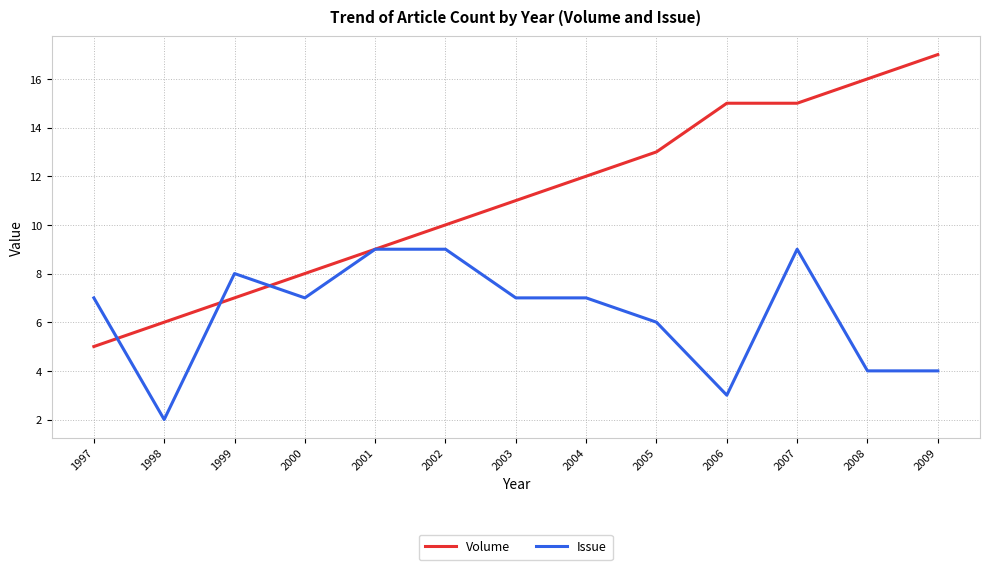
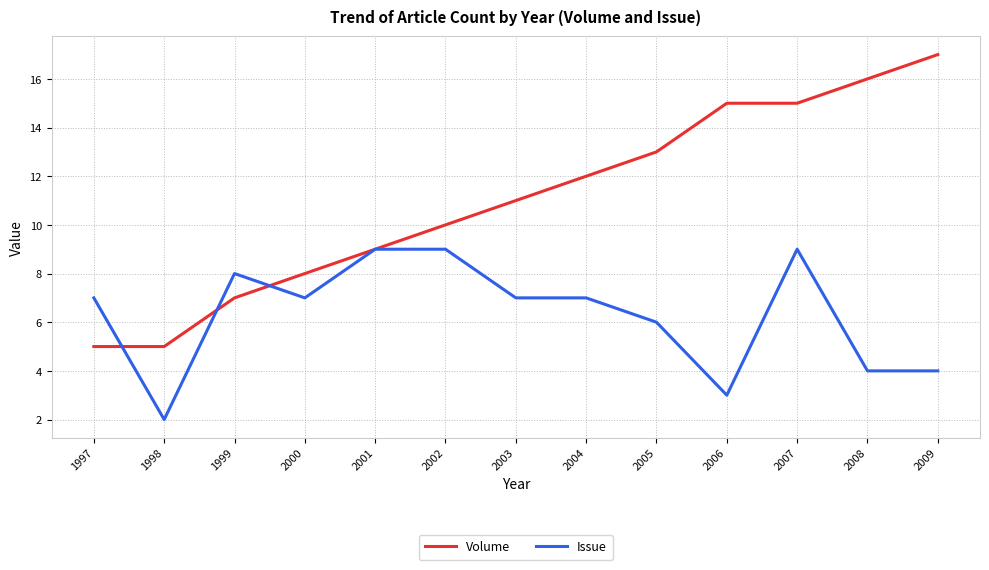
Volume, 1998: 6 -> 5
